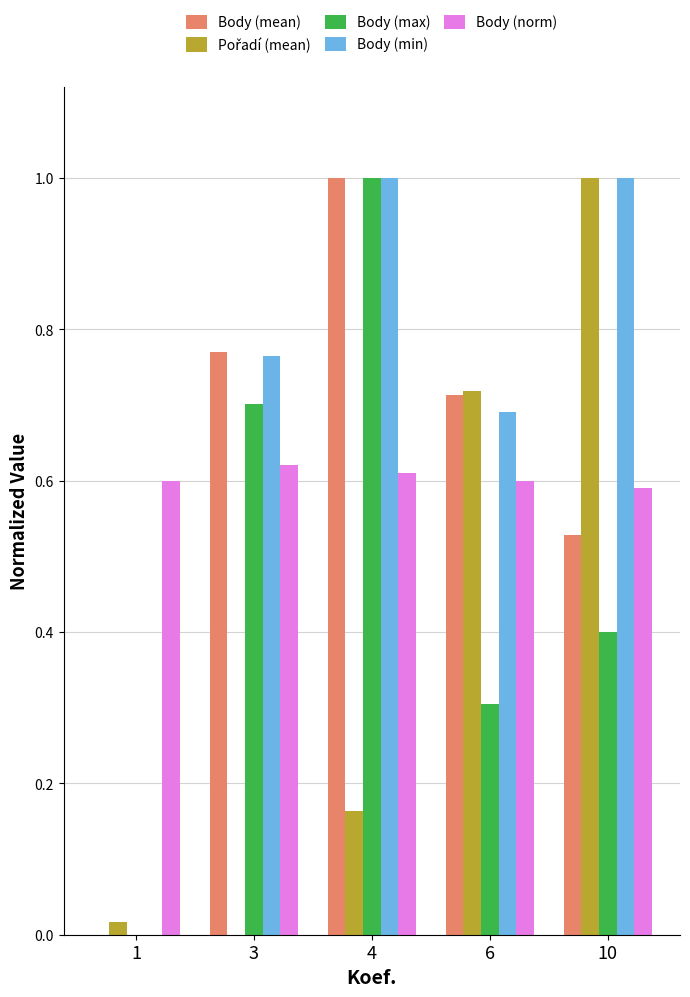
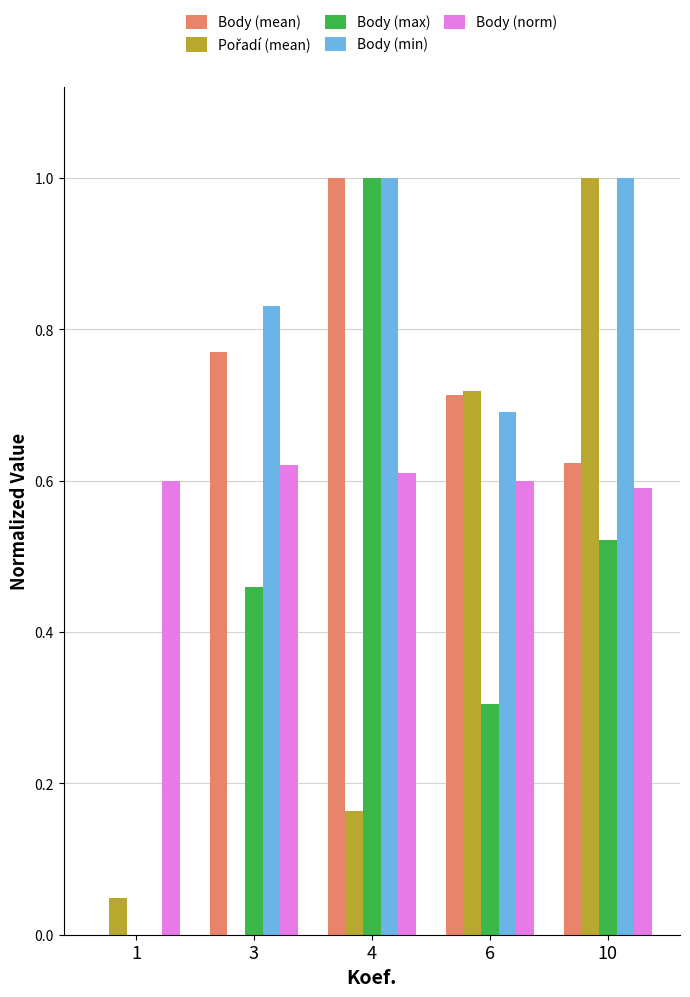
Pořadí (mean), 1: 0.02 -> 0.05
Body (max), 3: 0.70 -> 0.46
Body (min), 3: 0.76 -> 0.83
Body (mean), 10: 0.53 -> 0.62
Body (max), 10: 0.40 -> 0.52
